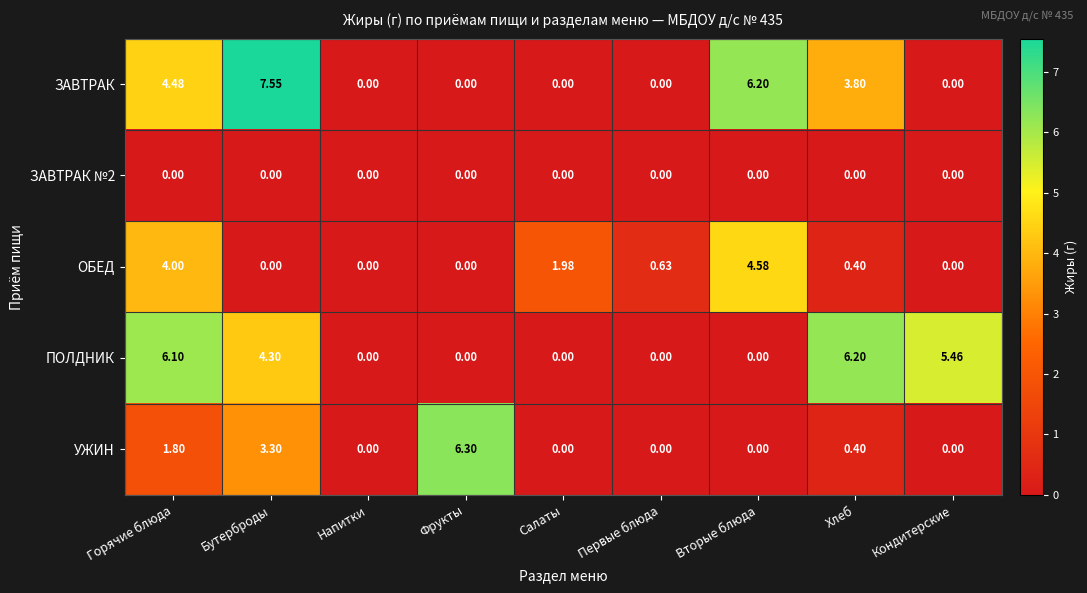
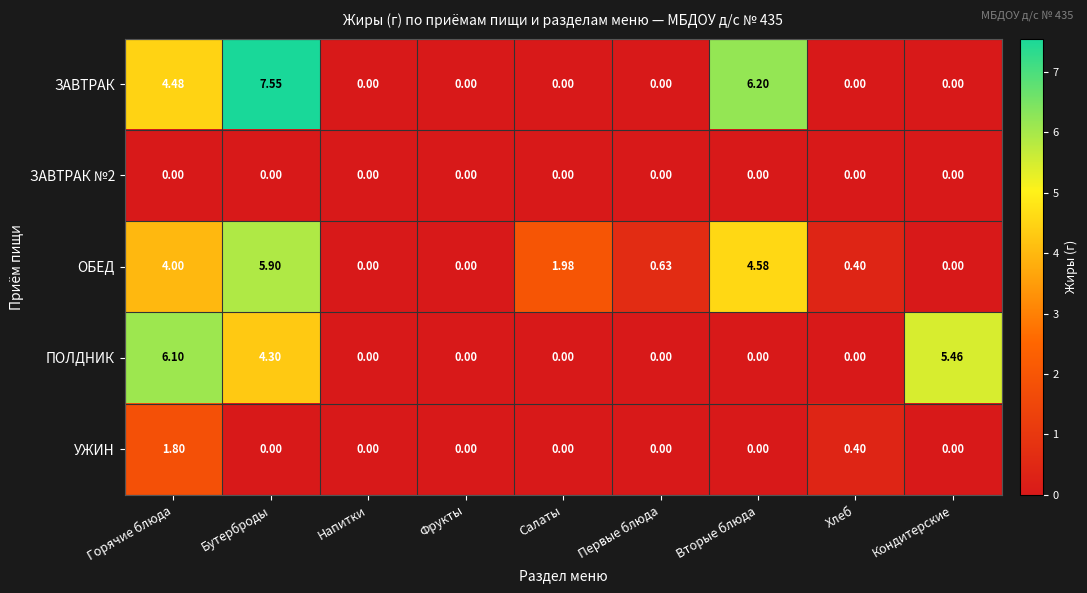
ЗАВТРАК, Хлеб: 3.80 -> 0.00
ОБЕД, Бутерброды: 0.00 -> 5.90
ПОЛДНИК, Хлеб: 6.20 -> 0.00
УЖИН, Бутерброды: 3.30 -> 0.00
УЖИН, Фрукты: 6.30 -> 0.00
